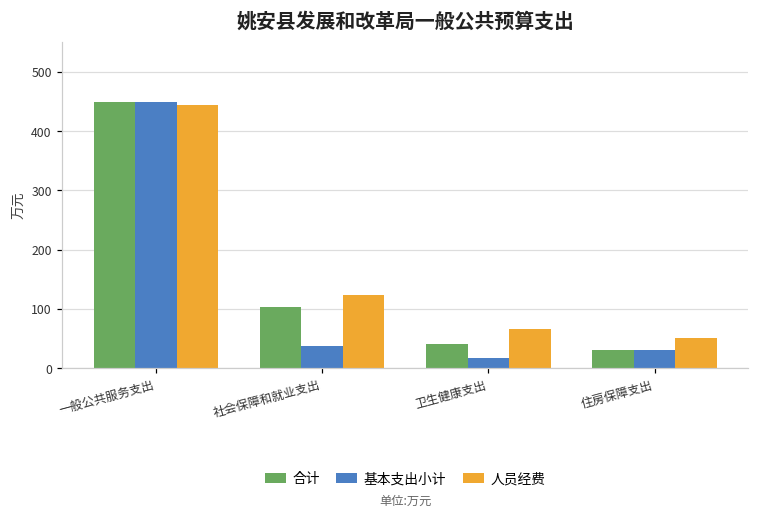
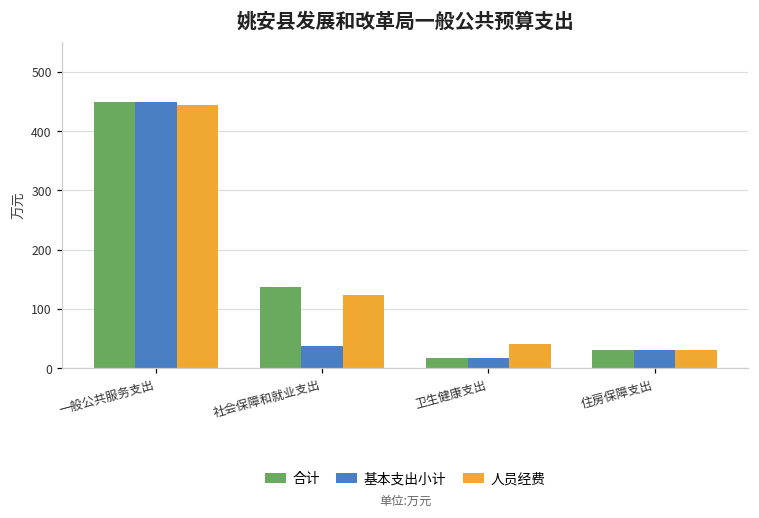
合计, 社会保障和就业支出: 100 -> 140
合计, 卫生健康支出: 40 -> 20
人员经费, 卫生健康支出: 70 -> 40
人员经费, 住房保障支出: 50 -> 30
